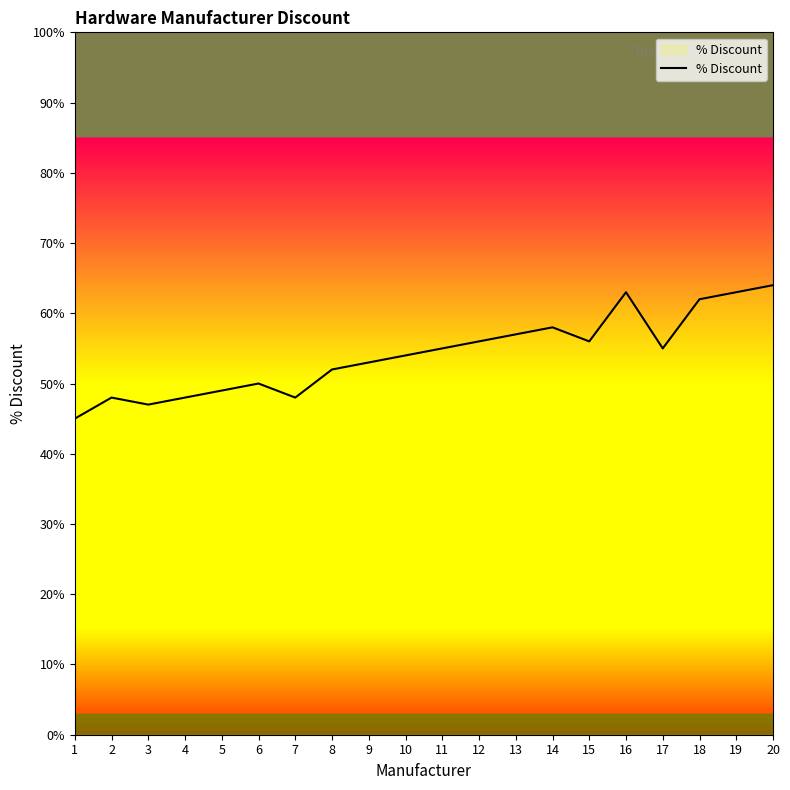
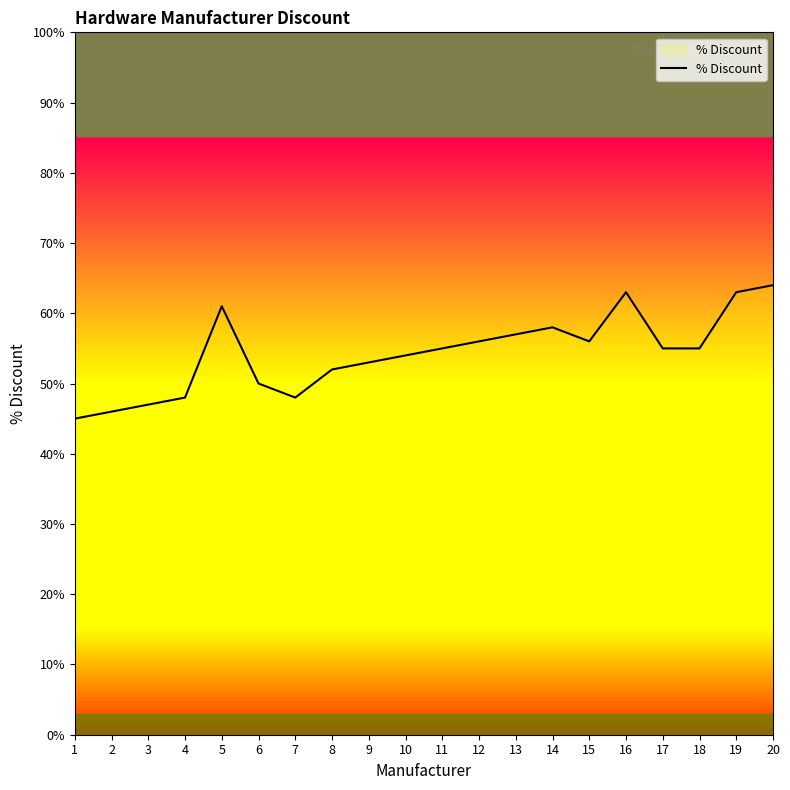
2: 48% -> 46%
5: 49% -> 61%
18: 62% -> 55%
